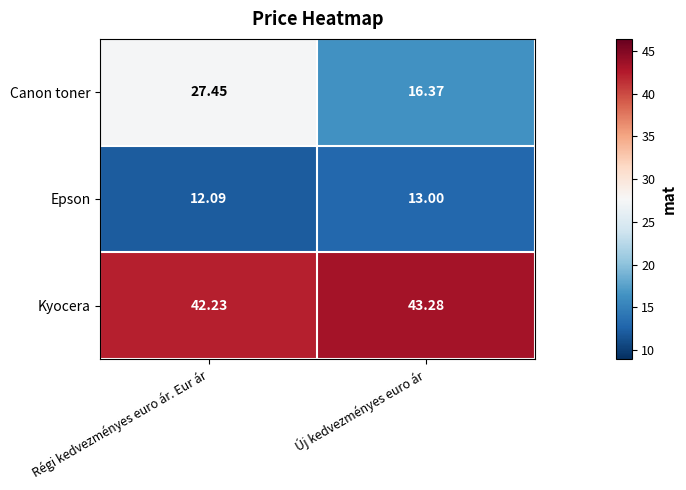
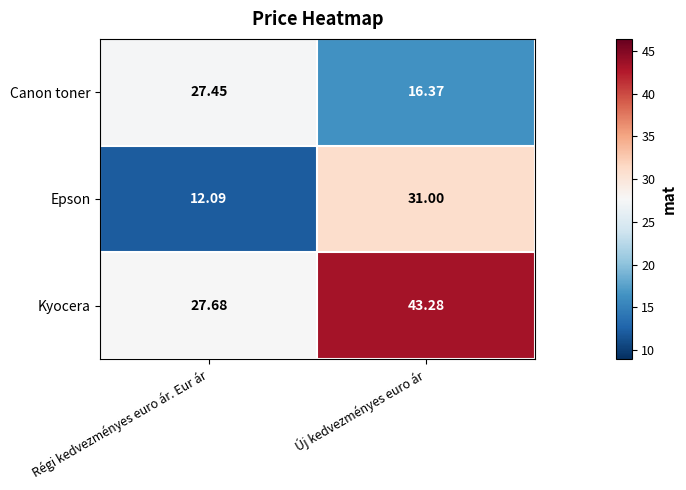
Epson, Új kedvezményes euro ár: 13.00 -> 31.00
Kyocera, Régi kedvezményes euro ár. Eur ár: 42.23 -> 27.68
